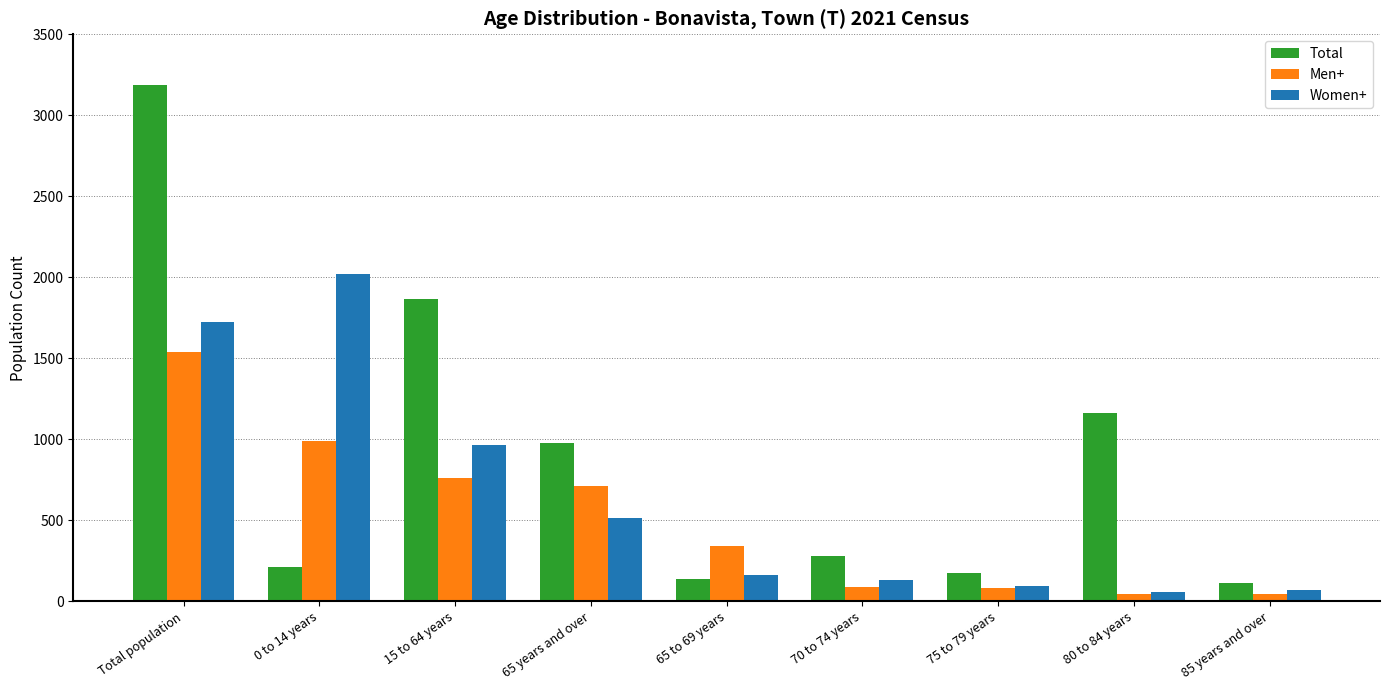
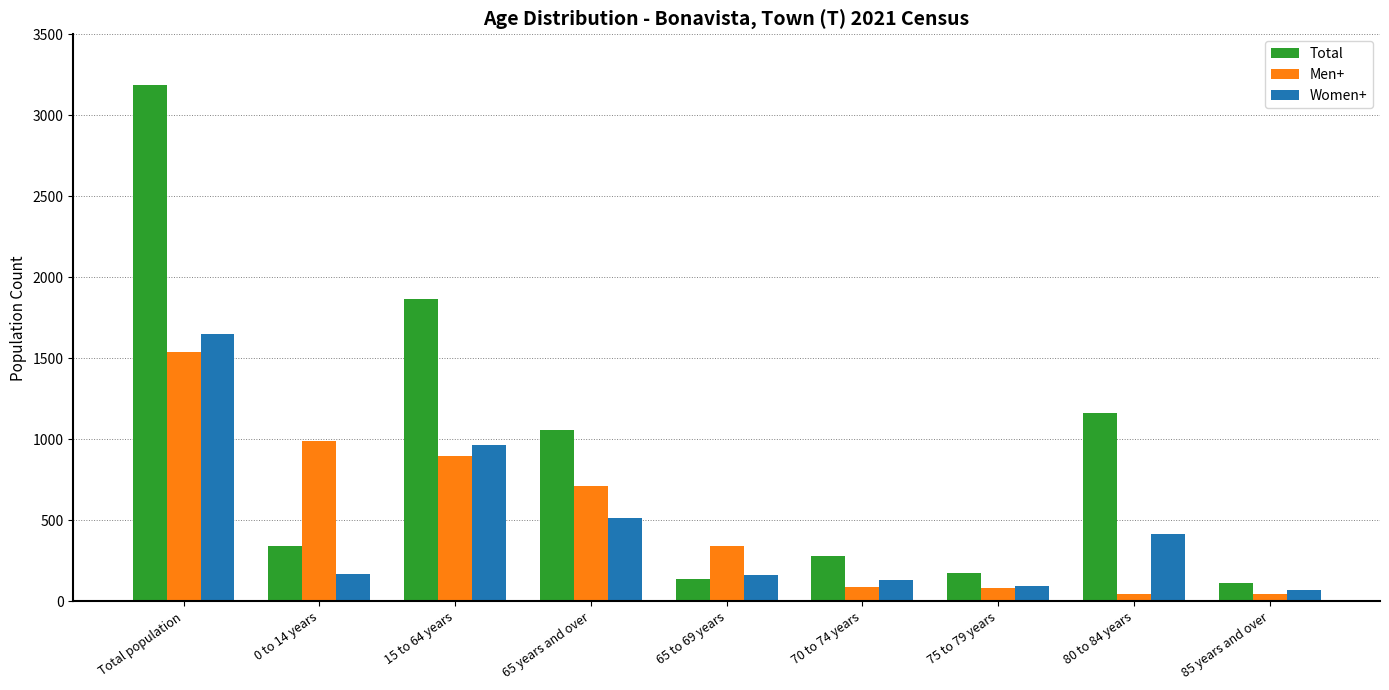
Women+, Total population: 1720 -> 1650
Total, 0 to 14 years: 210 -> 340
Women+, 0 to 14 years: 2020 -> 170
Men+, 15 to 64 years: 760 -> 900
Total, 65 years and over: 980 -> 1060
Women+, 80 to 84 years: 60 -> 420
